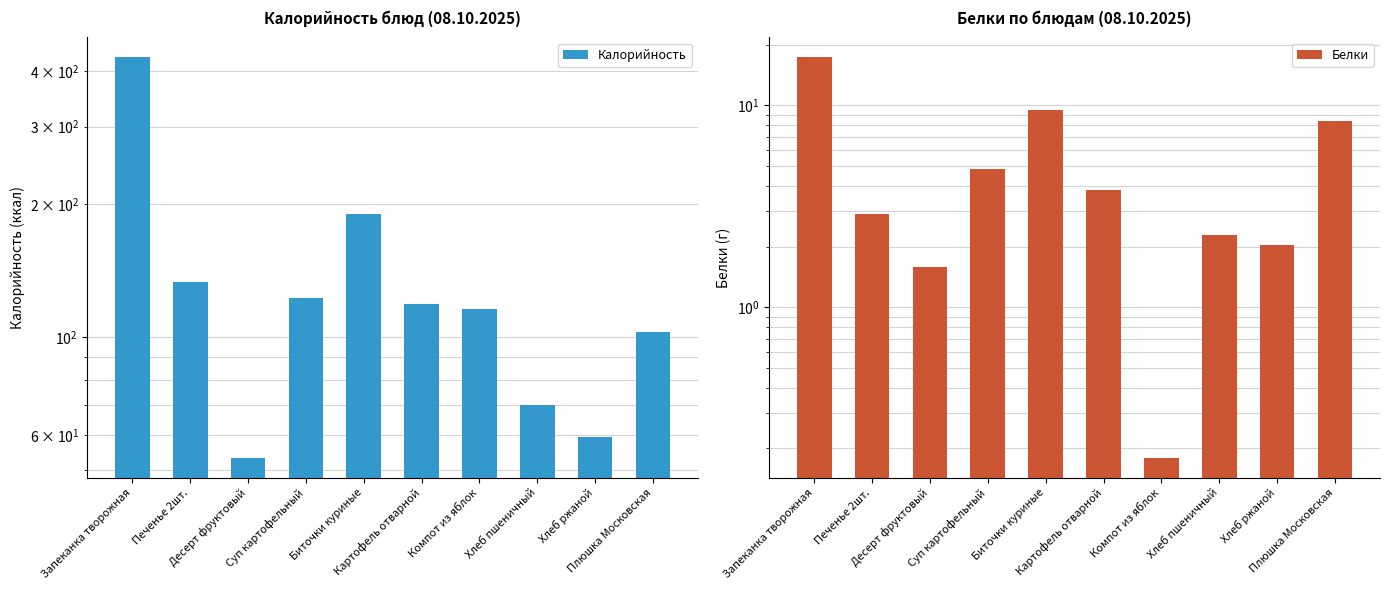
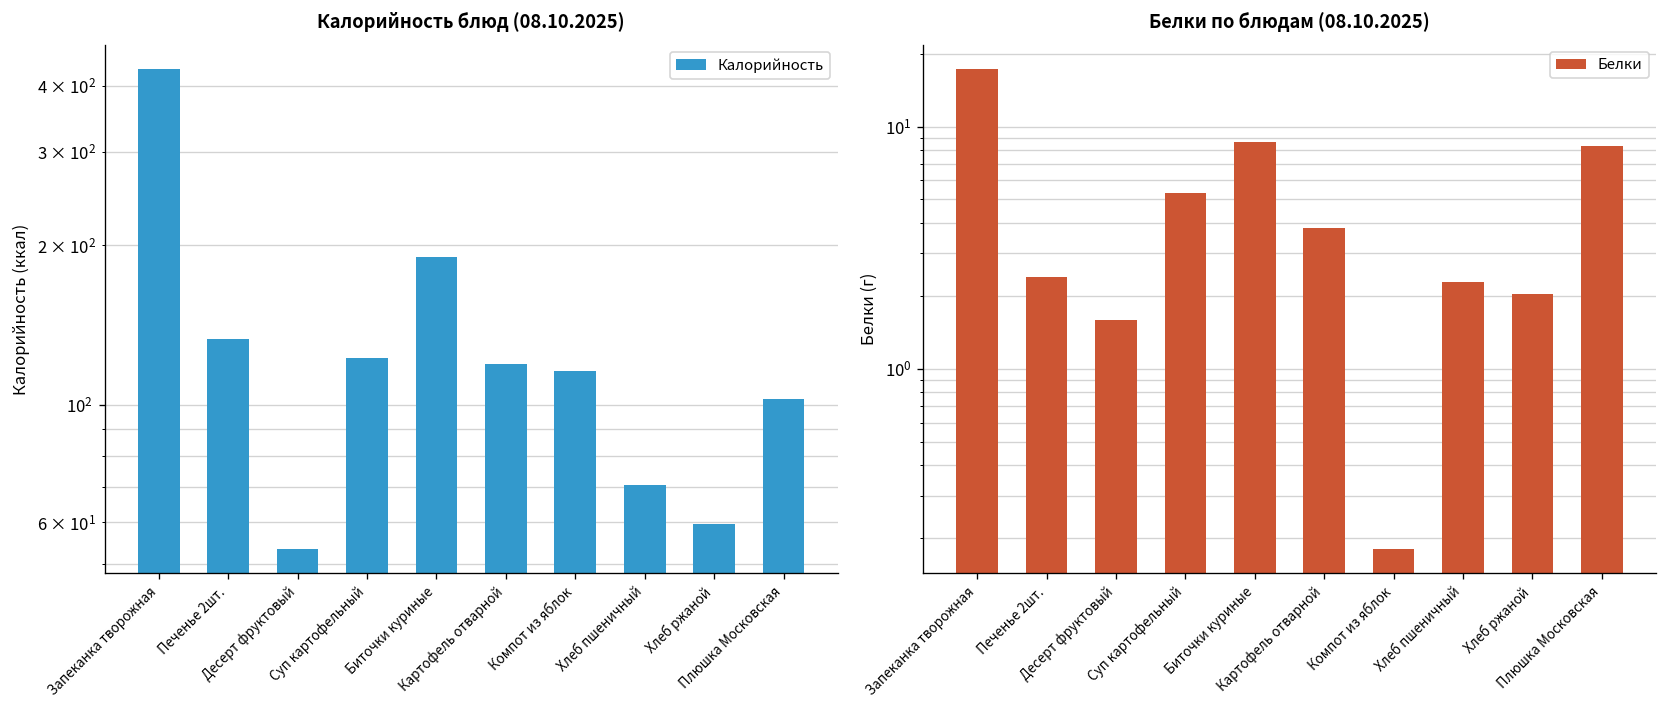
Белки по блюдам (08.10.2025), Печенье 2шт.: 2.9 -> 2.4
Белки по блюдам (08.10.2025), Суп картофельный: 4.8 -> 5.3
Белки по блюдам (08.10.2025), Биточки куриные: 10 -> 8.6
